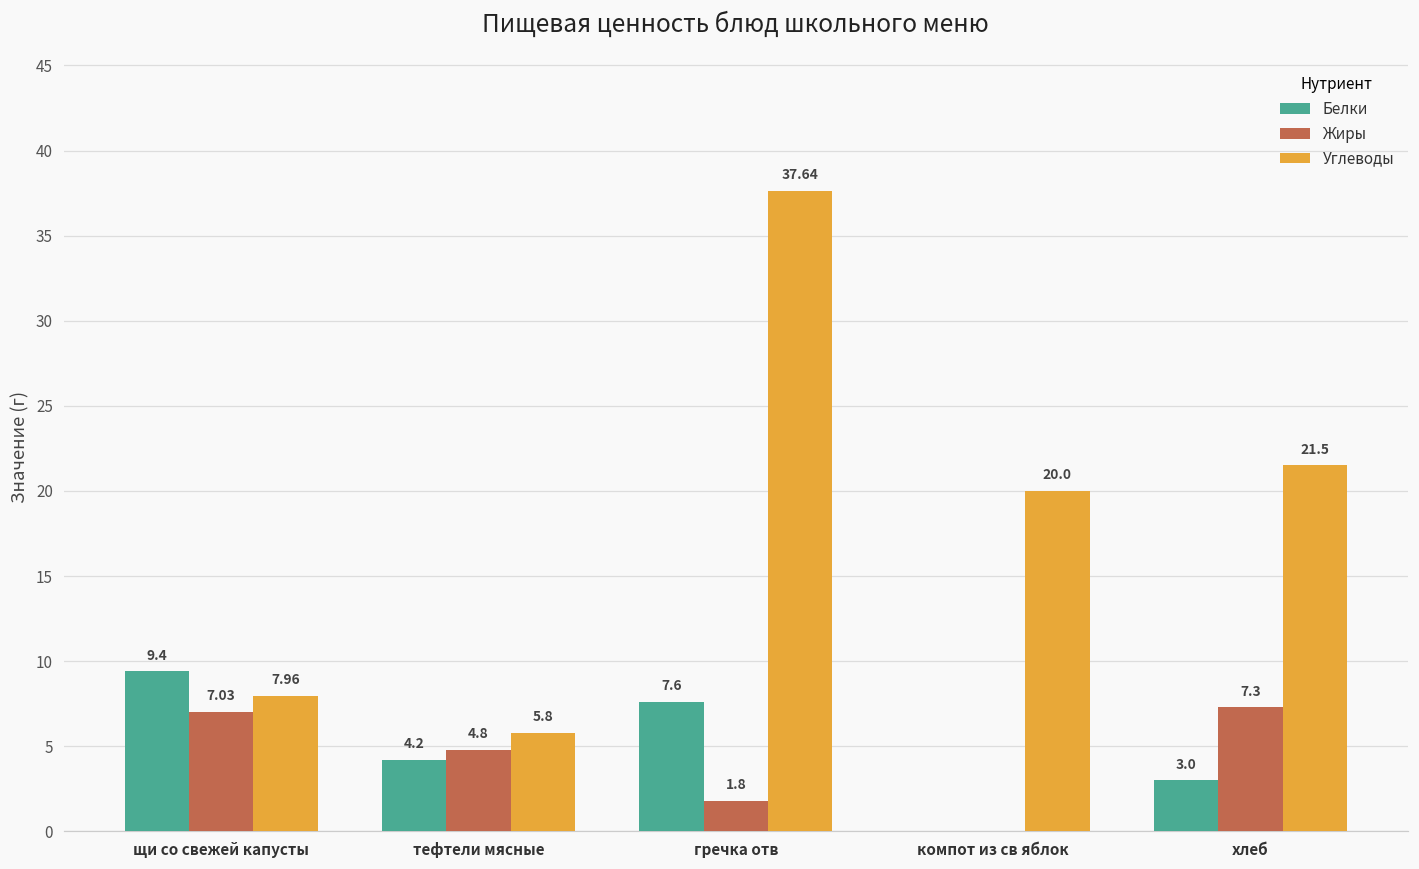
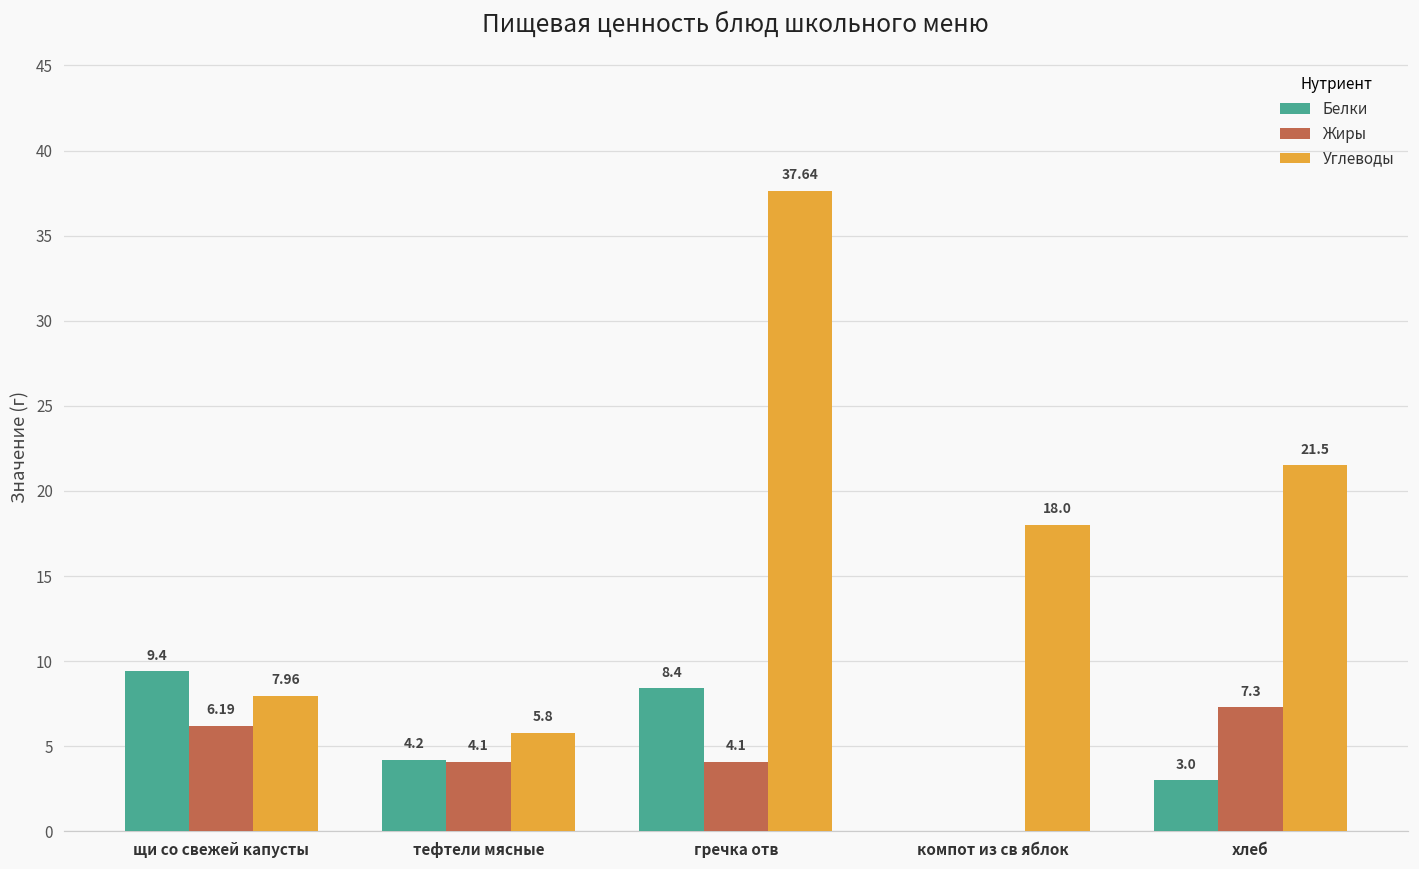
Жиры, щи со свежей капусты: 7.03 -> 6.19
Жиры, тефтели мясные: 4.8 -> 4.1
Белки, гречка отв: 7.6 -> 8.4
Жиры, гречка отв: 1.8 -> 4.1
Углеводы, компот из св яблок: 20.0 -> 18.0
